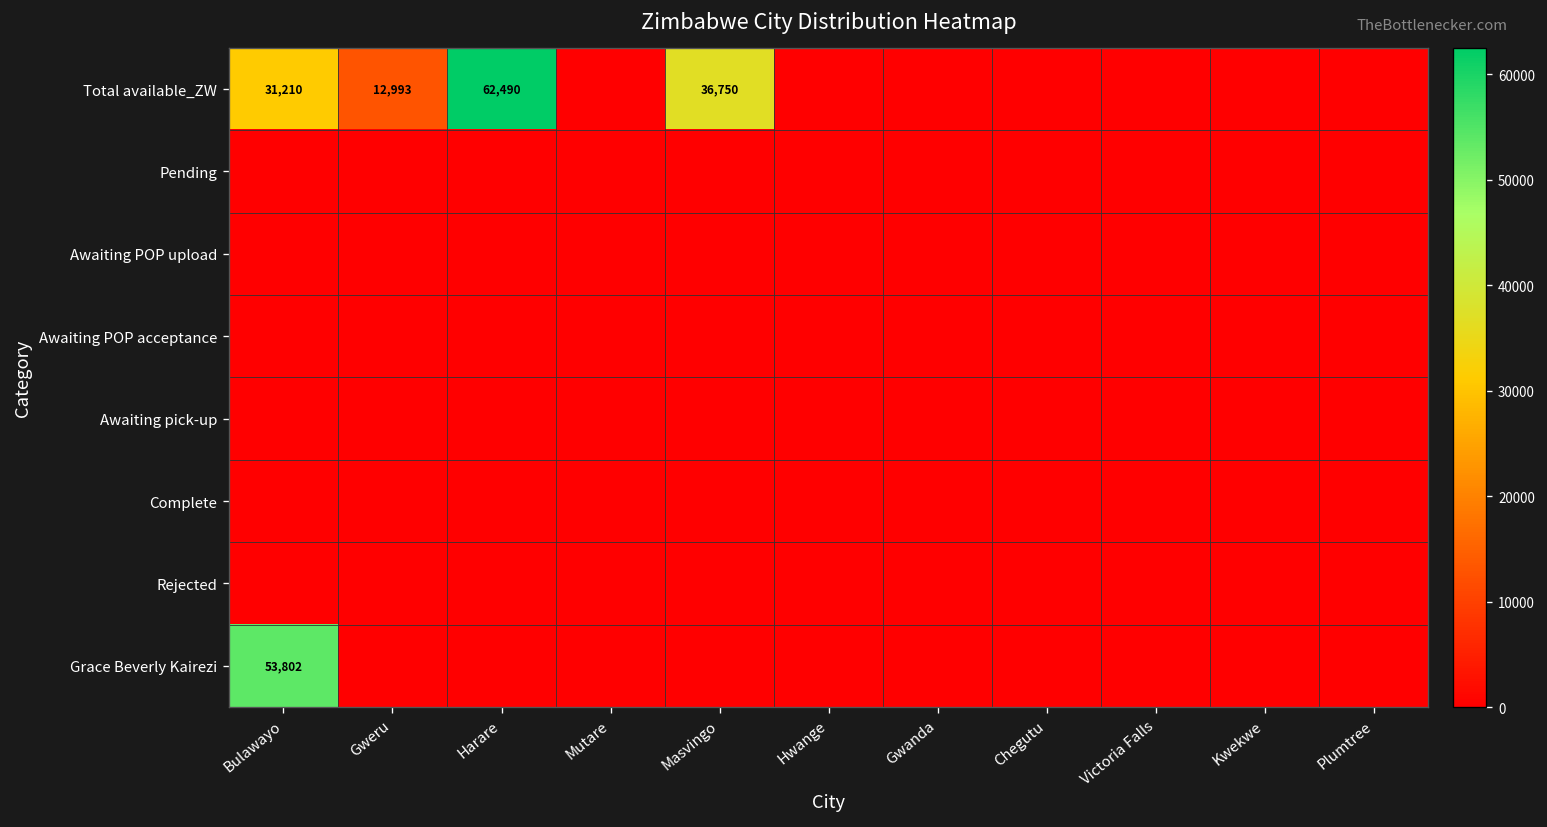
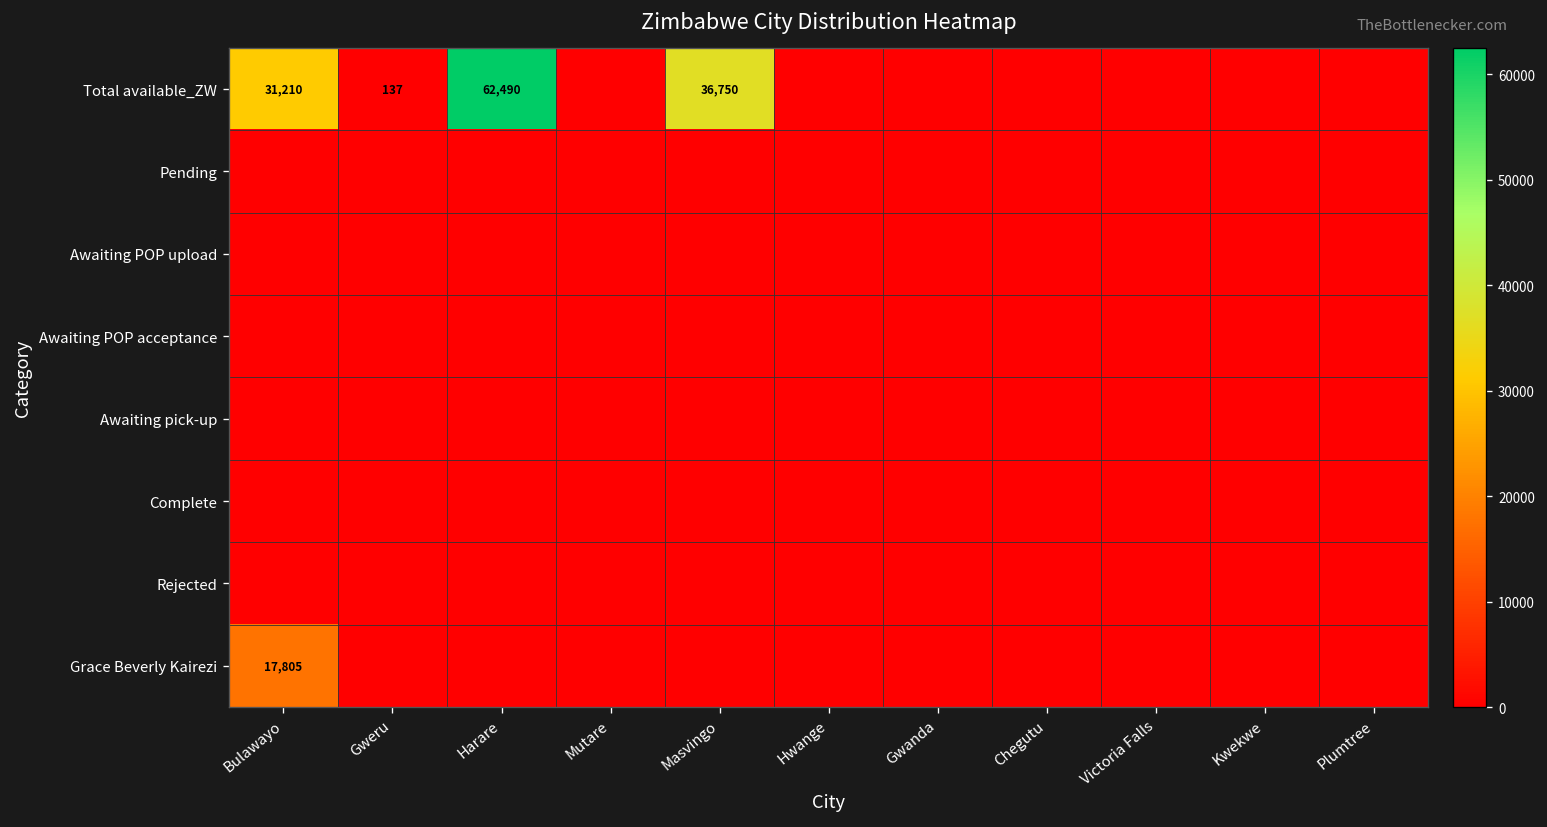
Total available_ZW, Gweru: 12,993 -> 137
Grace Beverly Kairezi, Bulawayo: 53,802 -> 17,805
